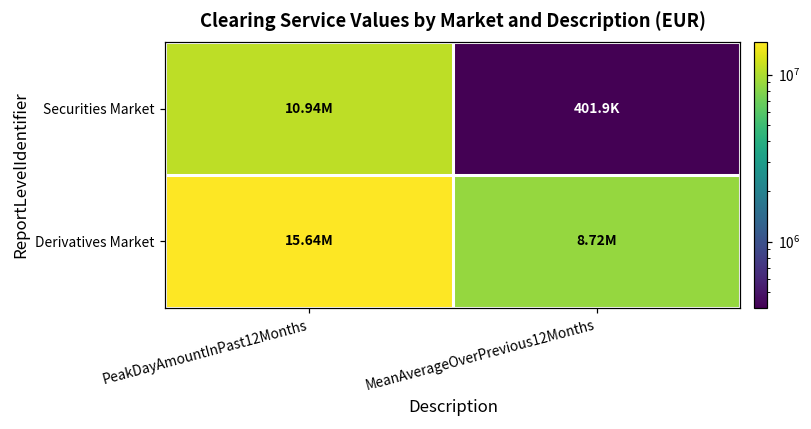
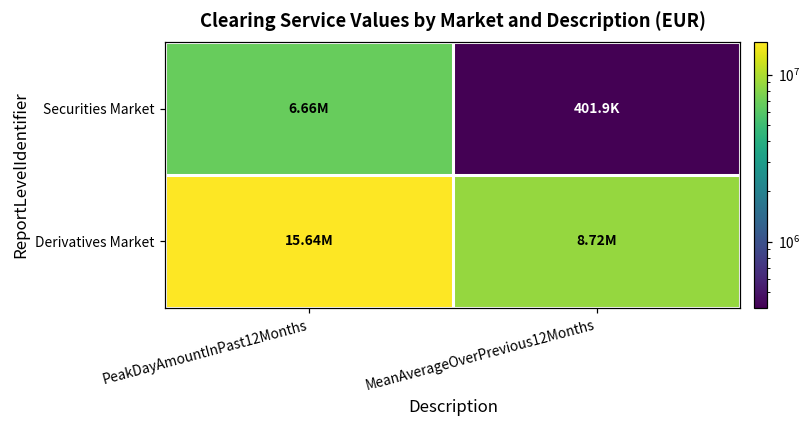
Securities Market, PeakDayAmountInPast12Months: 10.94M -> 6.66M
